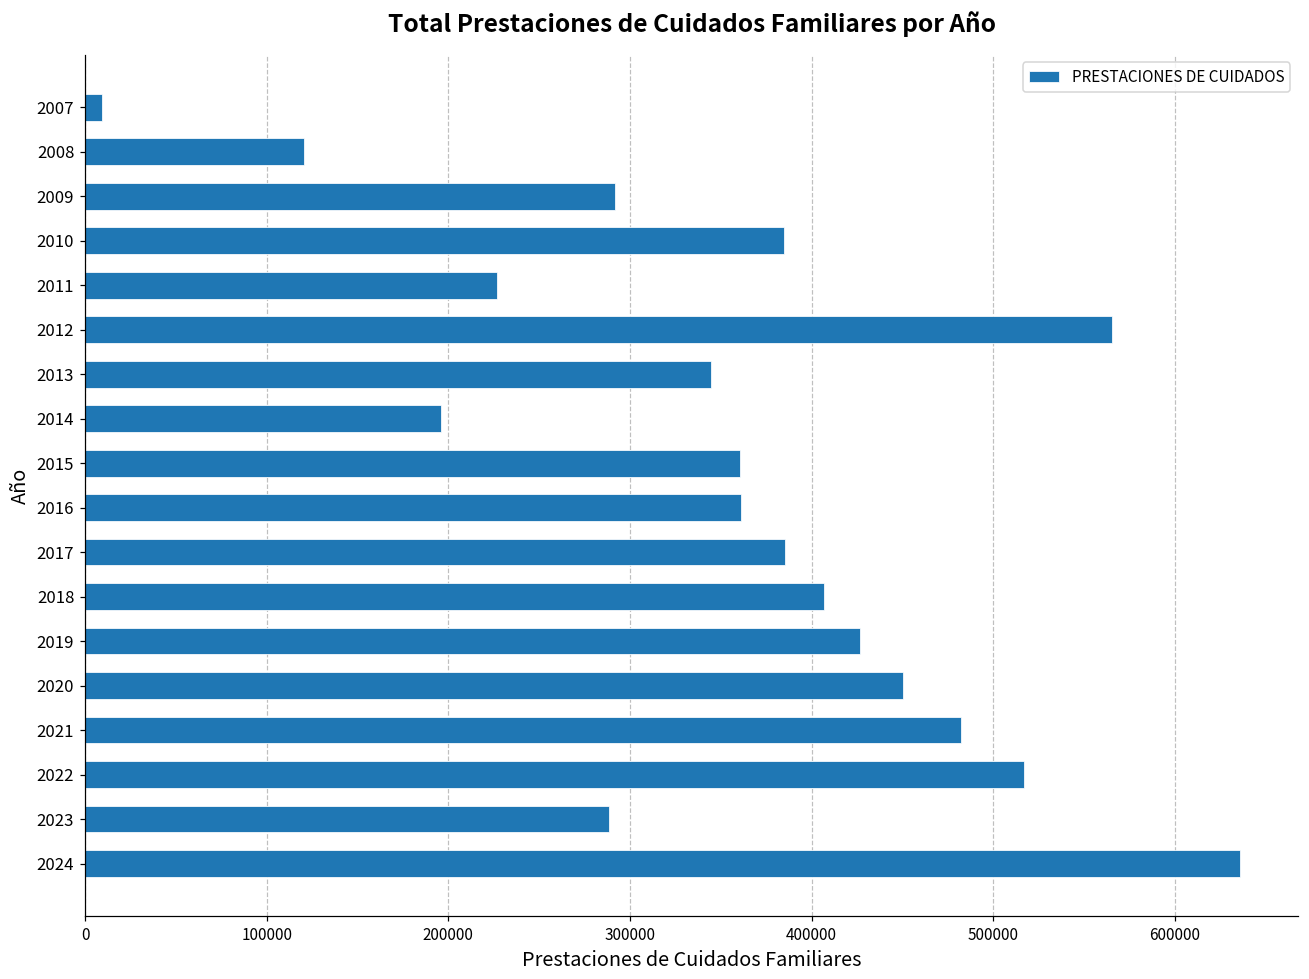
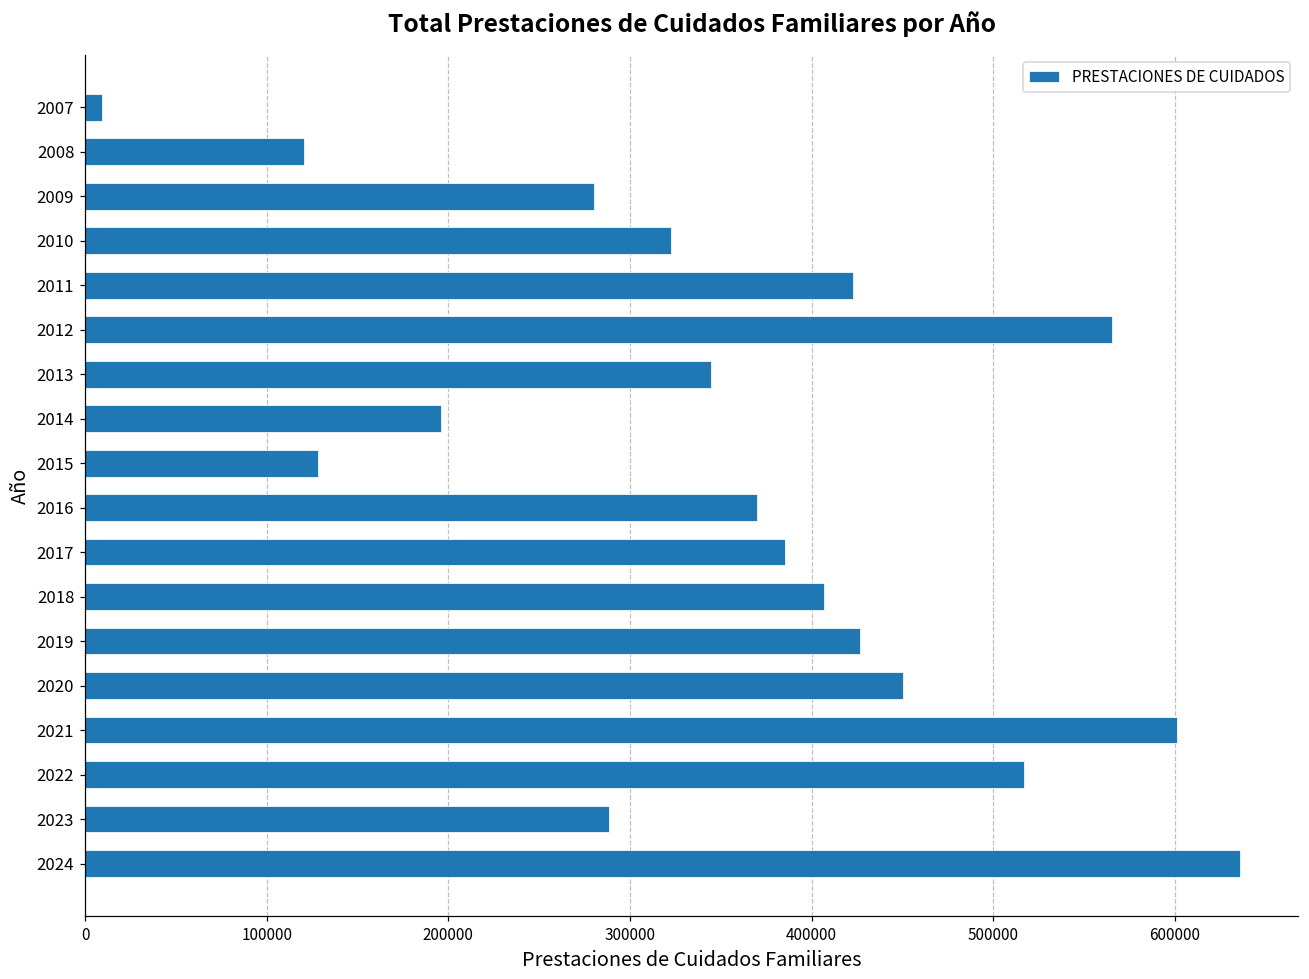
2009: 292000 -> 280000
2010: 385000 -> 322000
2011: 227000 -> 423000
2015: 361000 -> 128000
2016: 361000 -> 370000
2021: 483000 -> 601000
